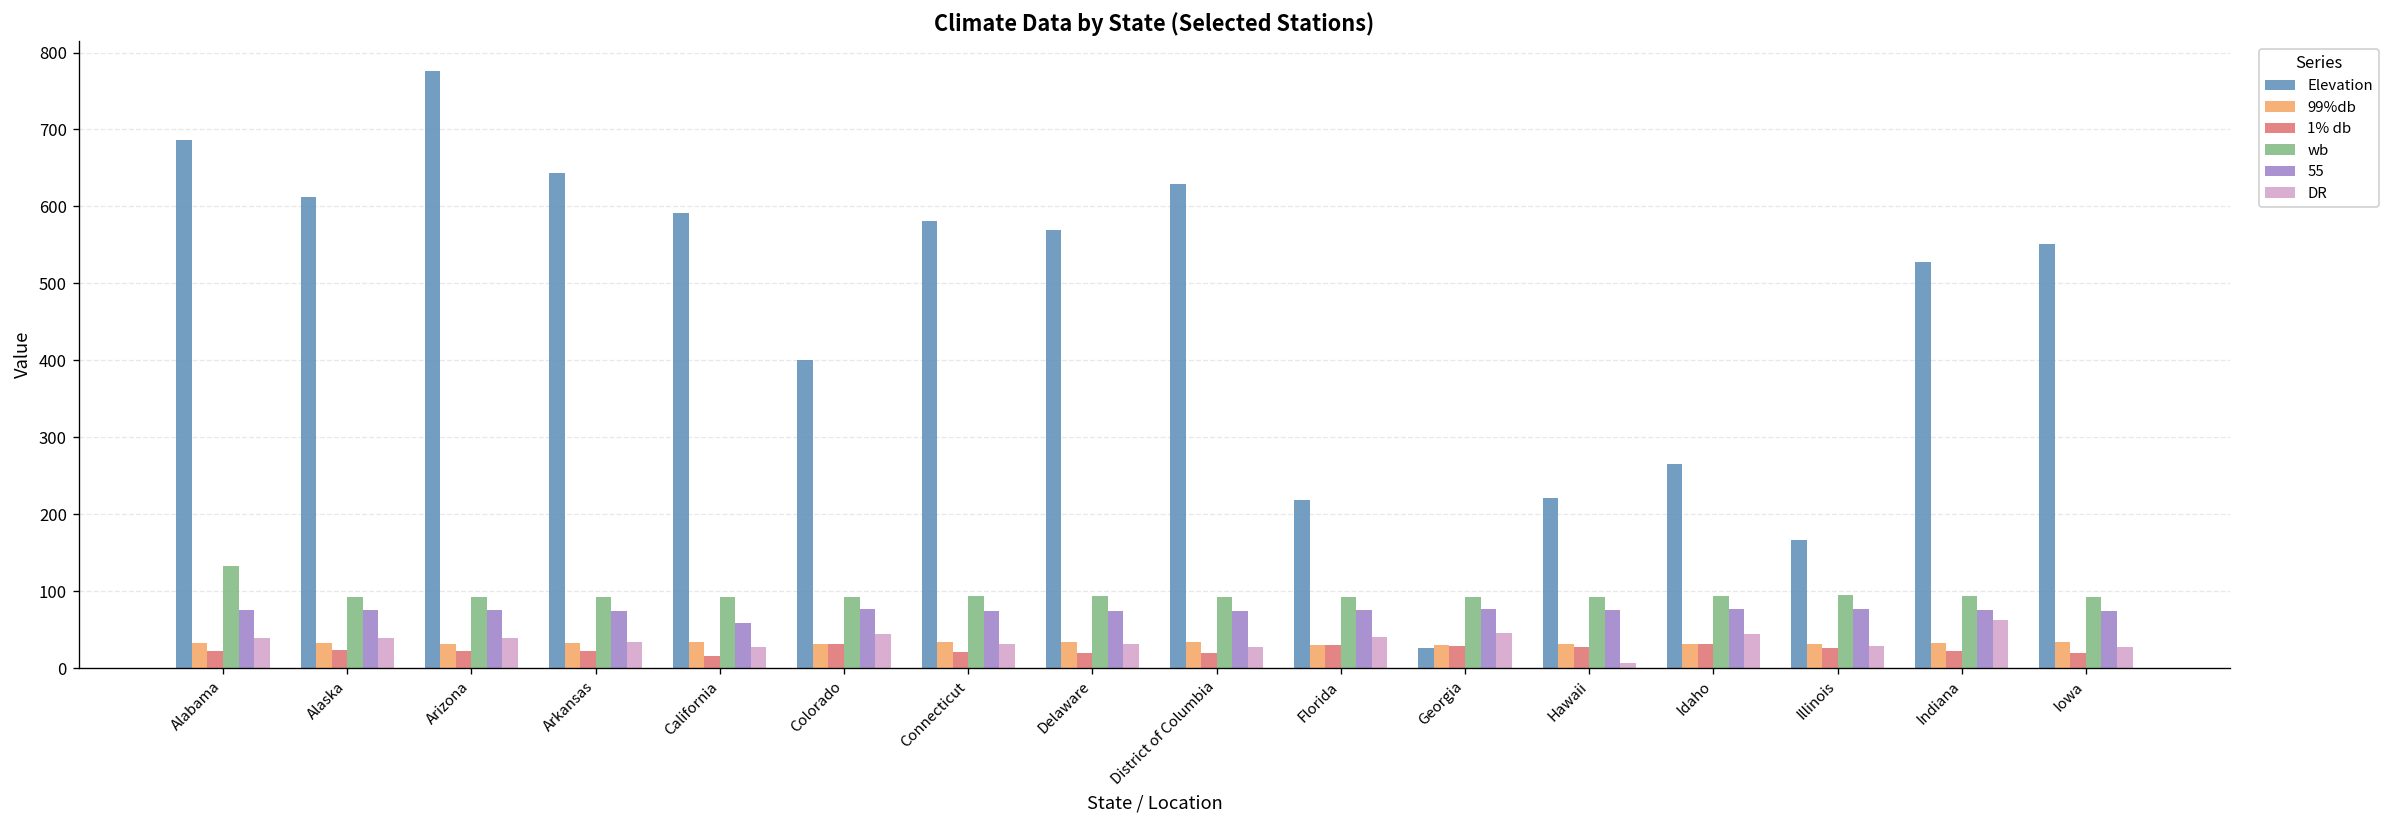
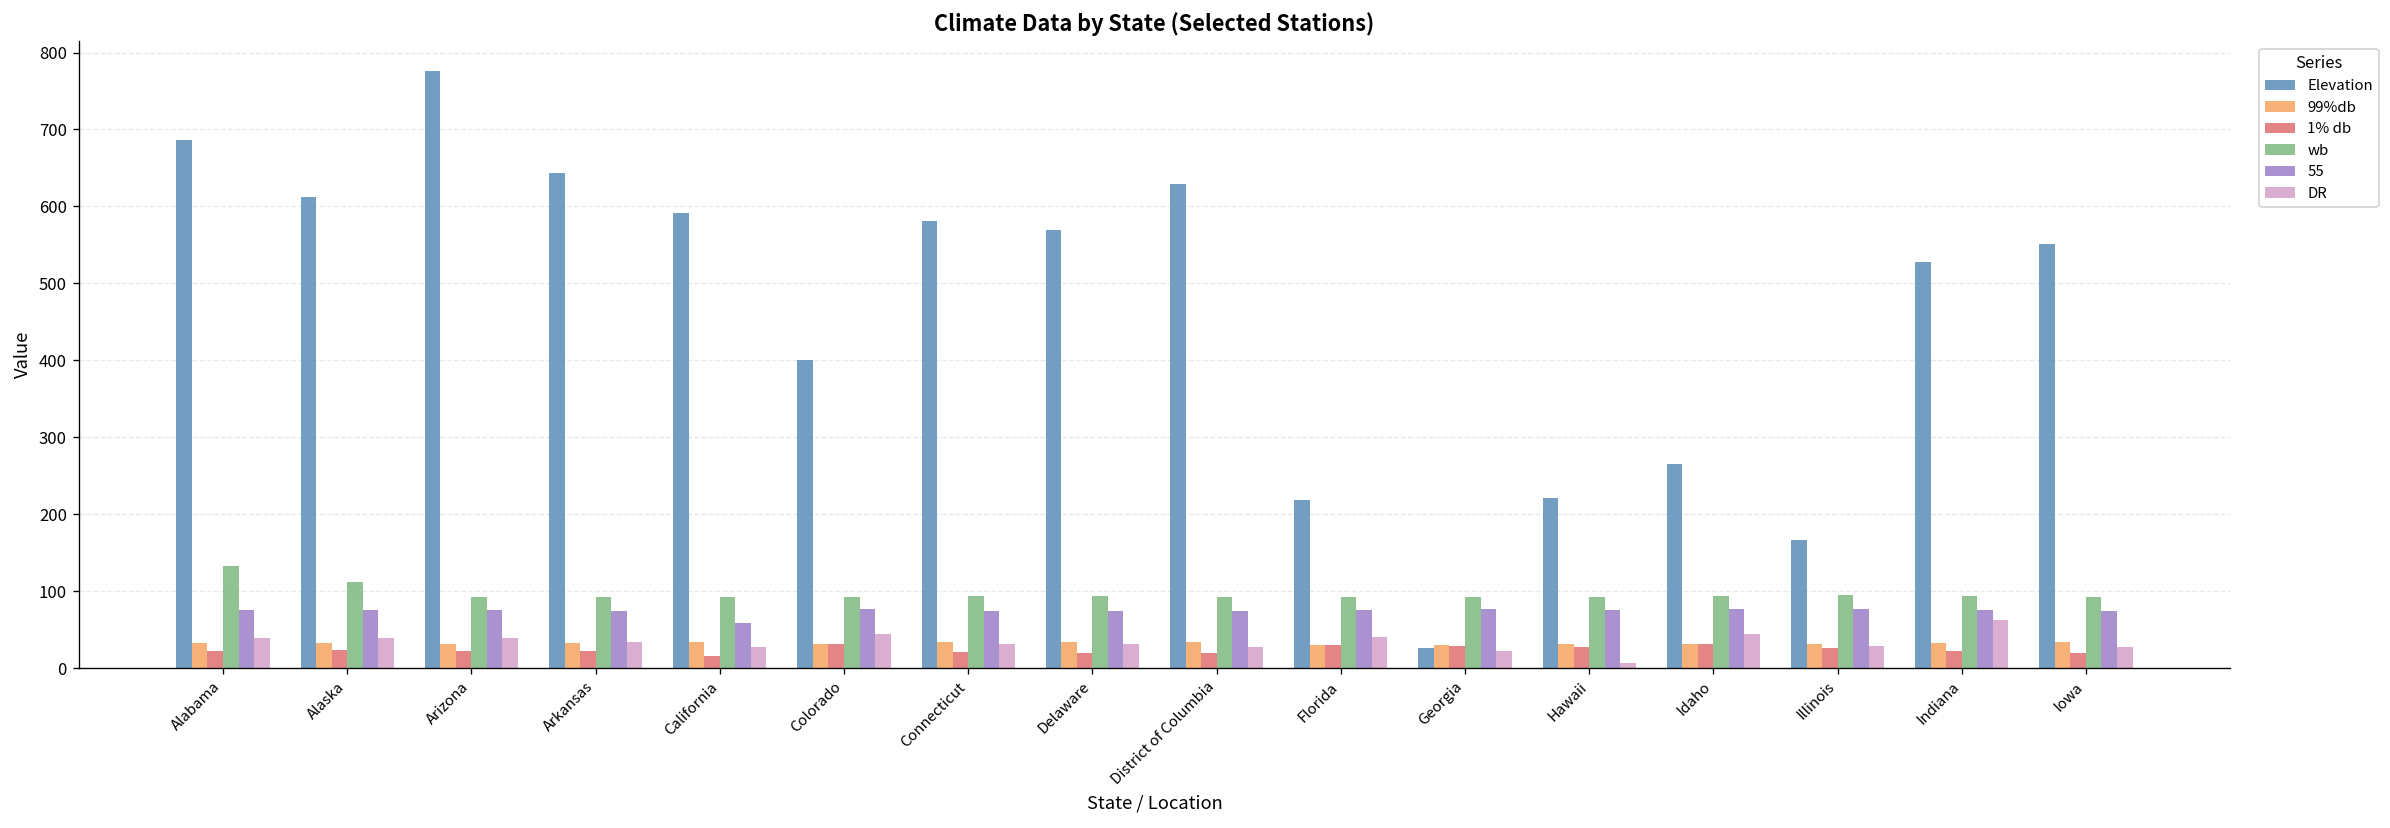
wb, Alaska: 90 -> 110
DR, Georgia: 50 -> 20
